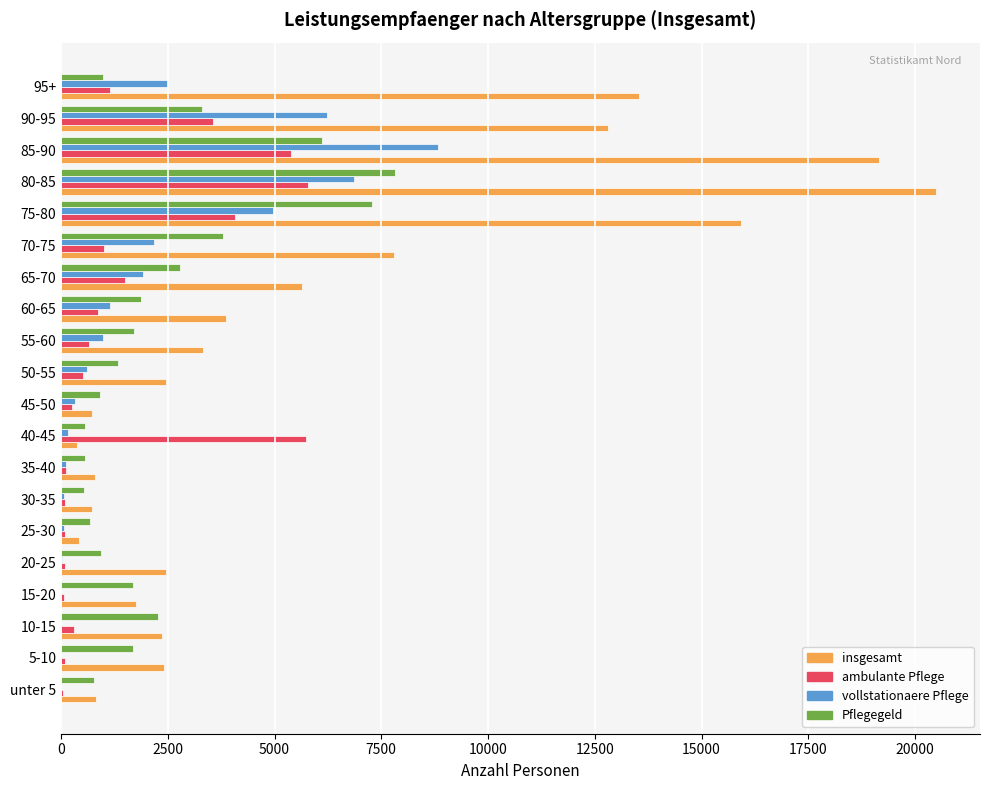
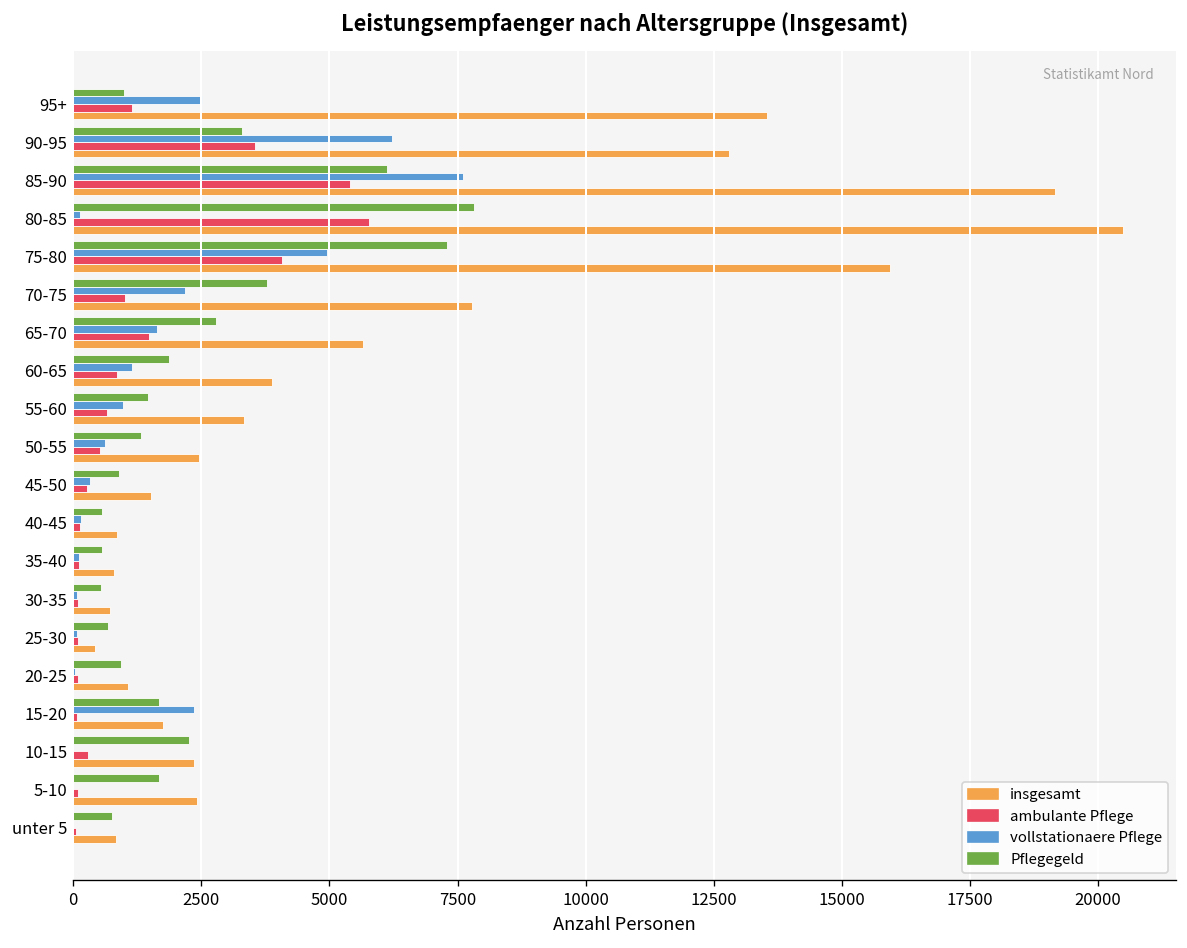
vollstationaere Pflege, 85-90: 8800 -> 7600
vollstationaere Pflege, 80-85: 6900 -> 100
vollstationaere Pflege, 65-70: 1900 -> 1600
Pflegegeld, 55-60: 1700 -> 1500
insgesamt, 45-50: 700 -> 1500
ambulante Pflege, 40-45: 5700 -> 100
insgesamt, 40-45: 400 -> 900
insgesamt, 20-25: 2500 -> 1100
vollstationaere Pflege, 15-20: 0 -> 2400
